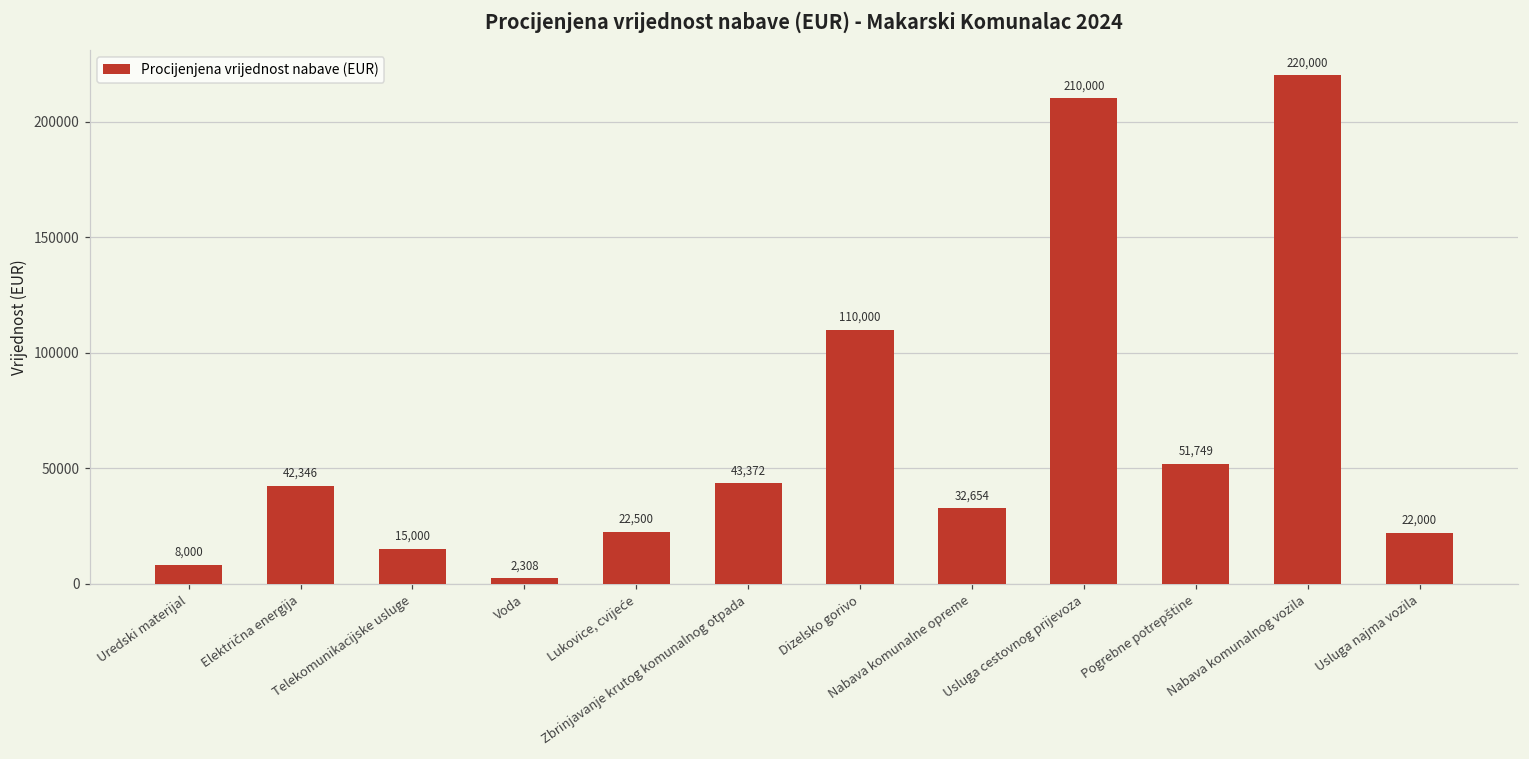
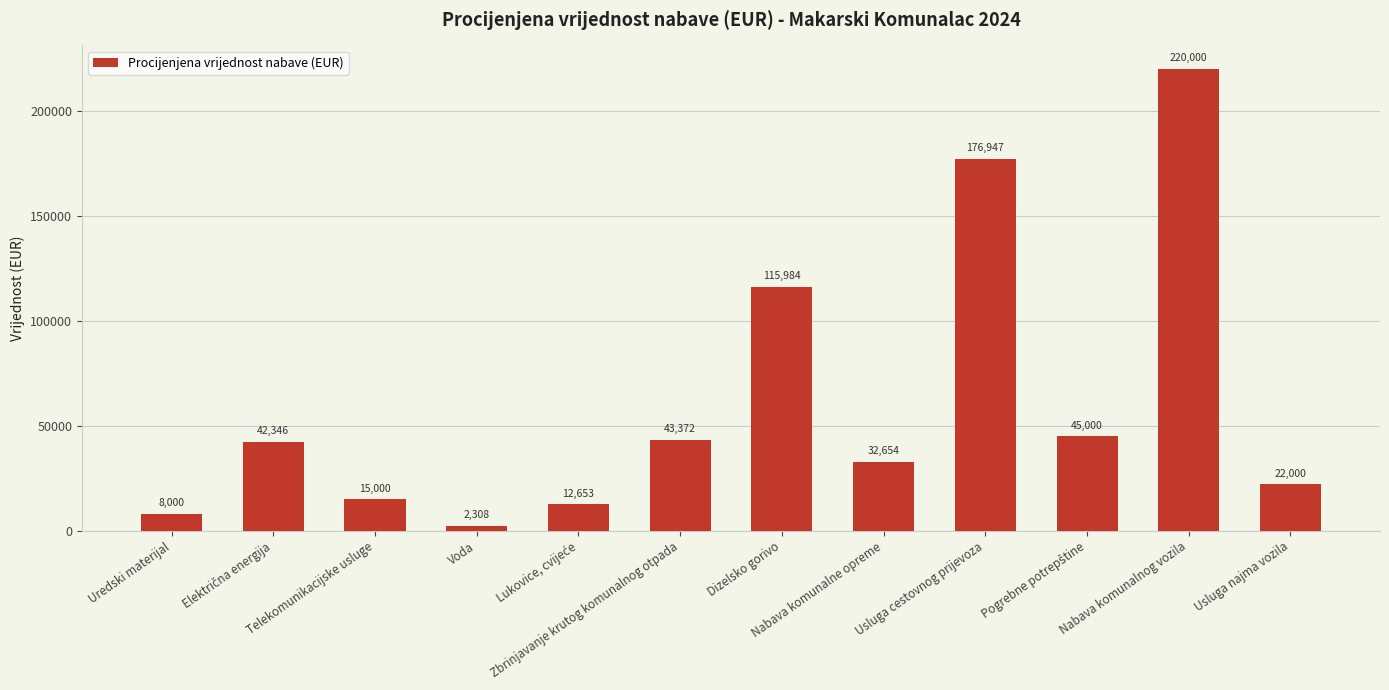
Lukovice, cvijeće: 22,500 -> 12,653
Dizelsko gorivo: 110,000 -> 115,984
Usluga cestovnog prijevoza: 210,000 -> 176,947
Pogrebne potrepštine: 51,749 -> 45,000
